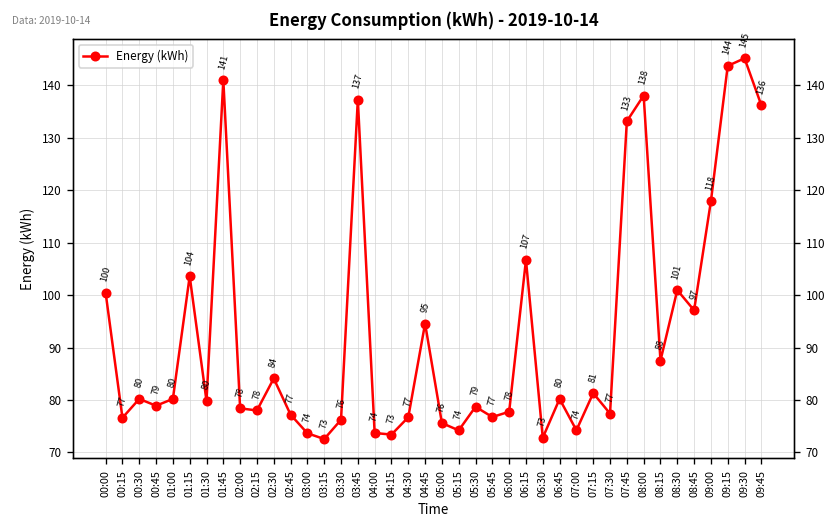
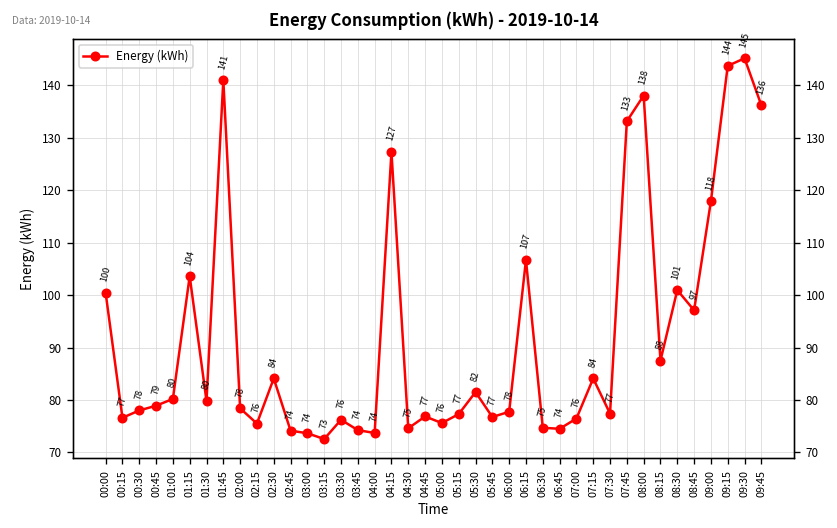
00:30: 80 -> 78
02:15: 78 -> 76
02:45: 77 -> 74
03:45: 137 -> 74
04:15: 73 -> 127
04:30: 77 -> 75
04:45: 95 -> 77
05:15: 74 -> 77
05:30: 79 -> 82
06:30: 73 -> 75
06:45: 80 -> 74
07:00: 74 -> 76
07:15: 81 -> 84
